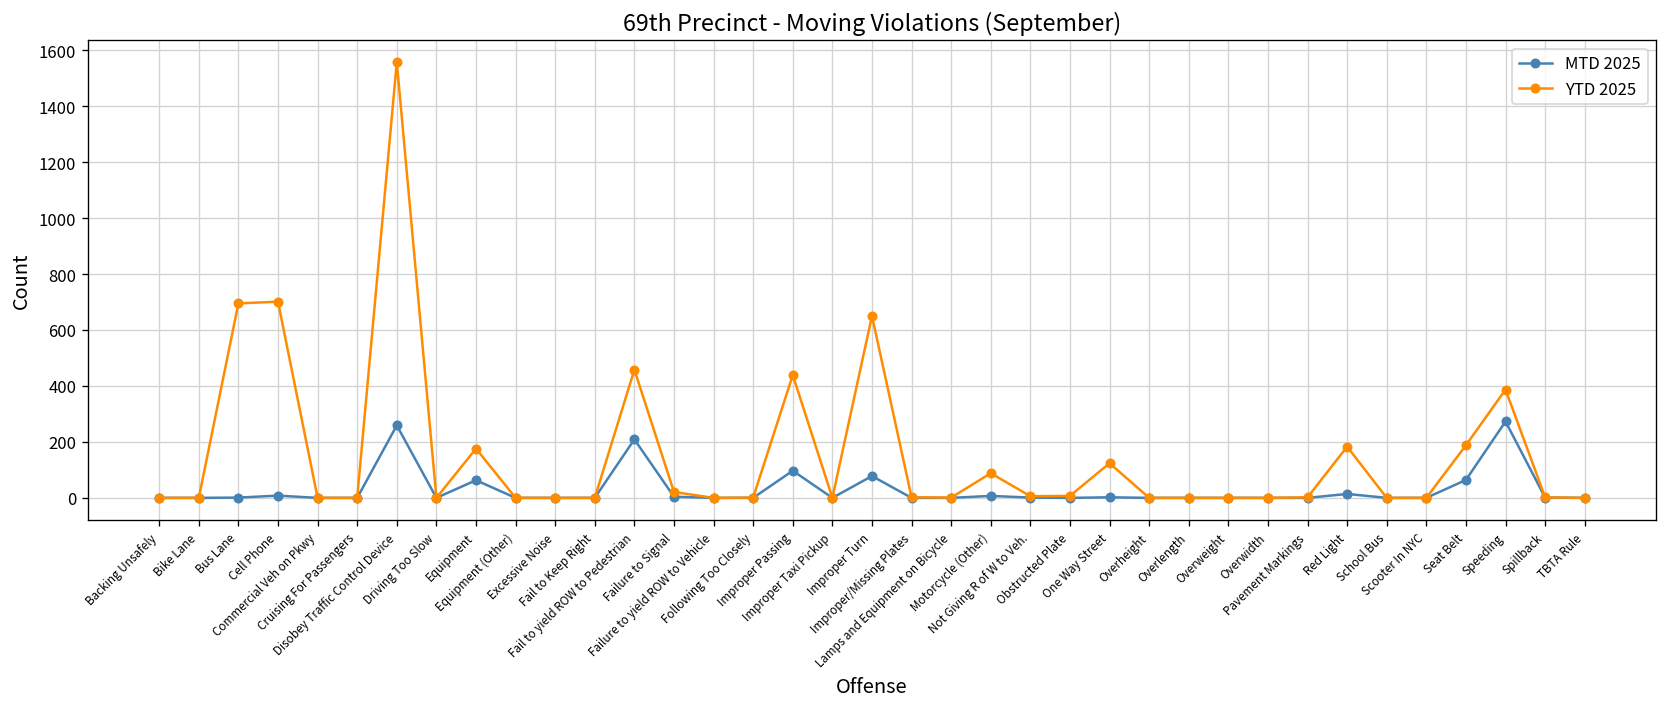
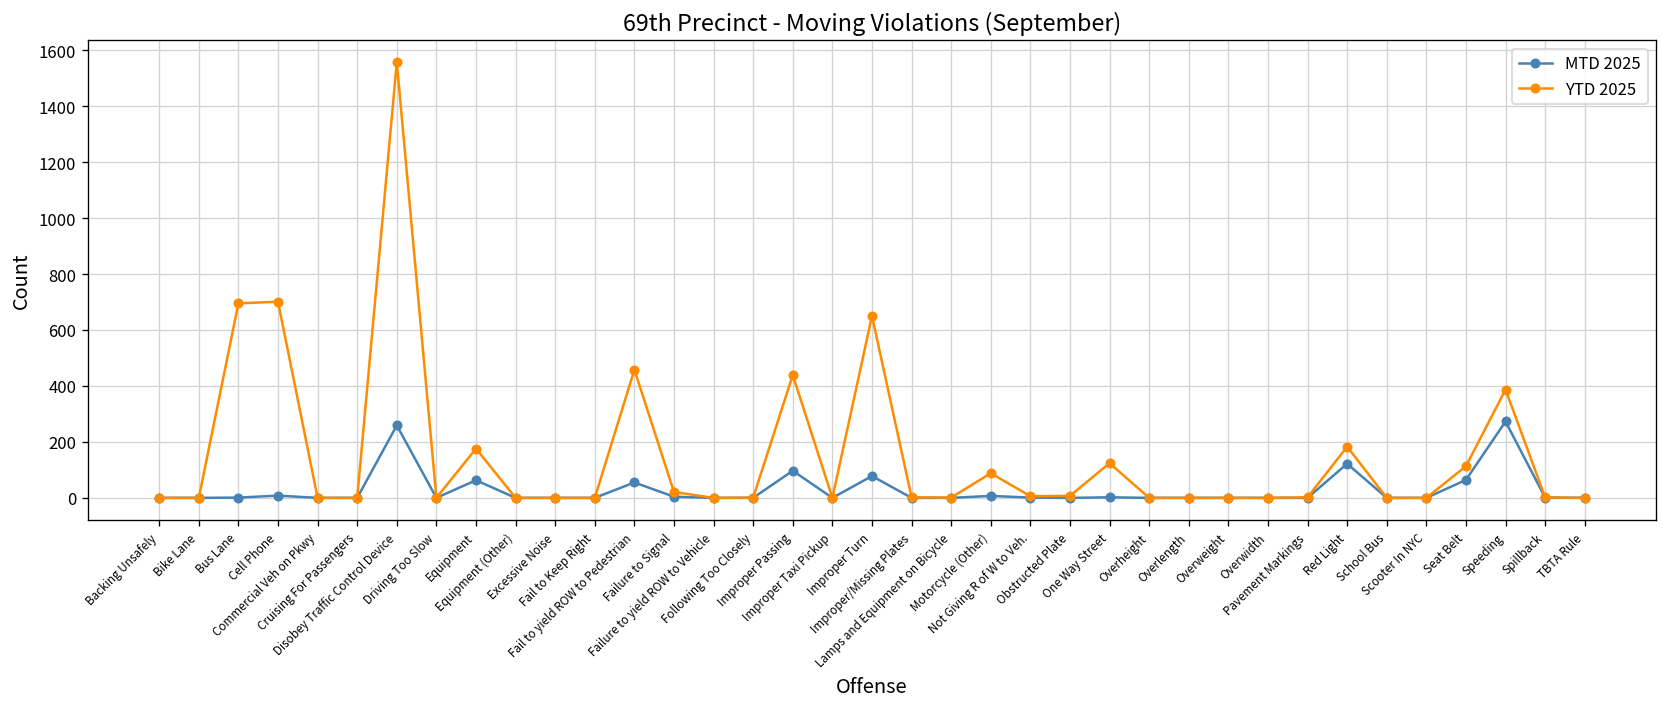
MTD 2025, Fail to yield ROW to Pedestrian: 210 -> 60
MTD 2025, Red Light: 10 -> 120
YTD 2025, Seat Belt: 190 -> 110
